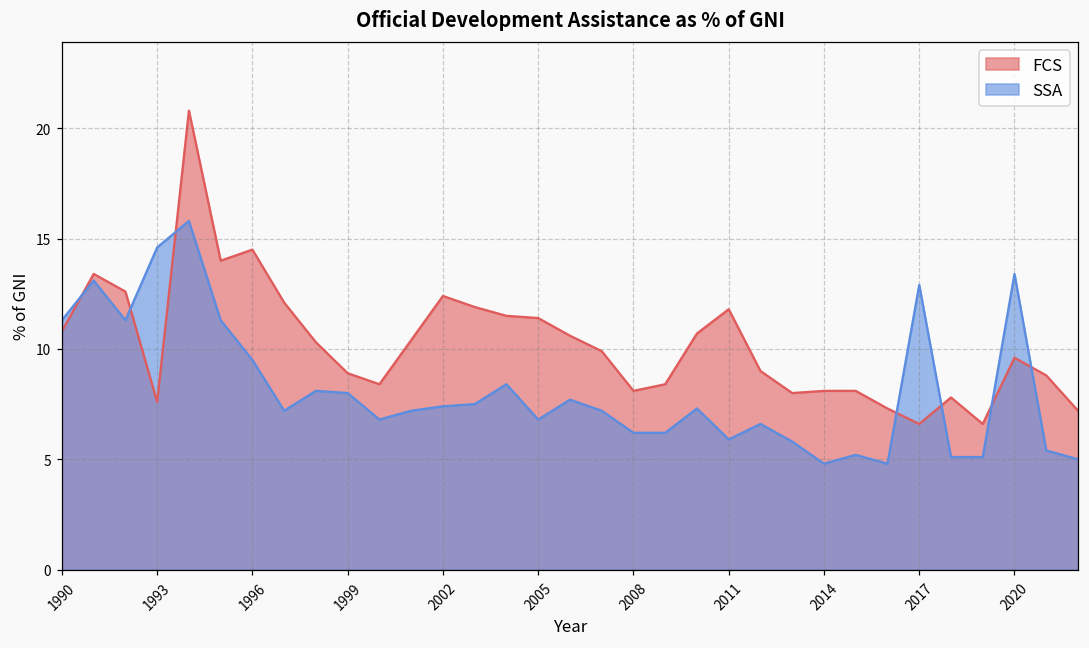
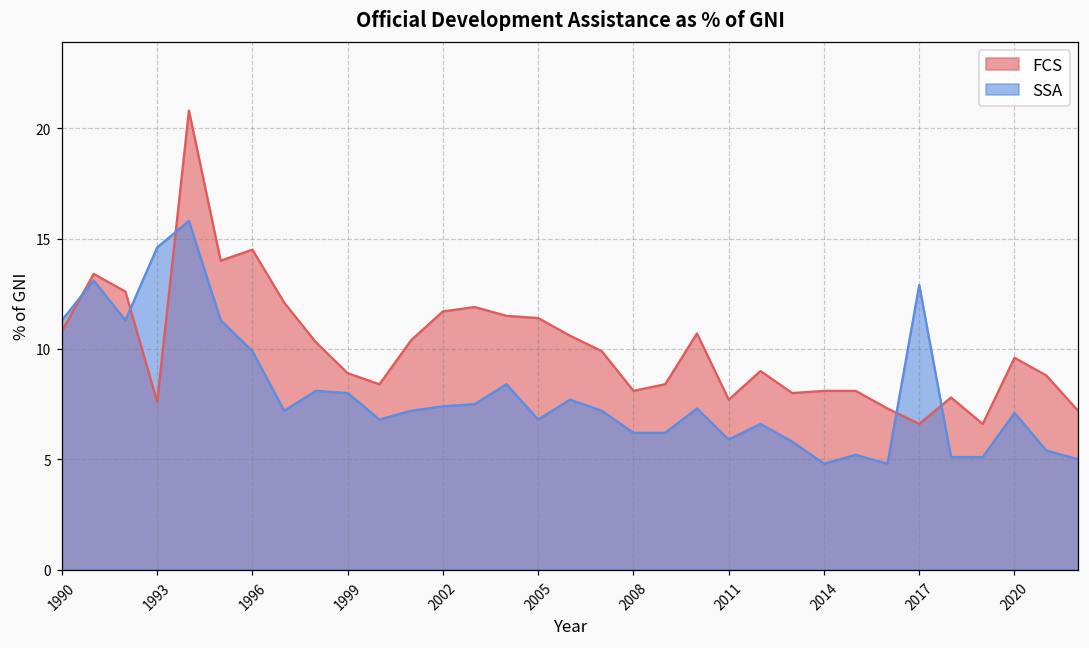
SSA, 1996: 9.5 -> 9.9
FCS, 2002: 12.4 -> 11.7
FCS, 2011: 11.8 -> 7.7
SSA, 2020: 13.4 -> 7.1
